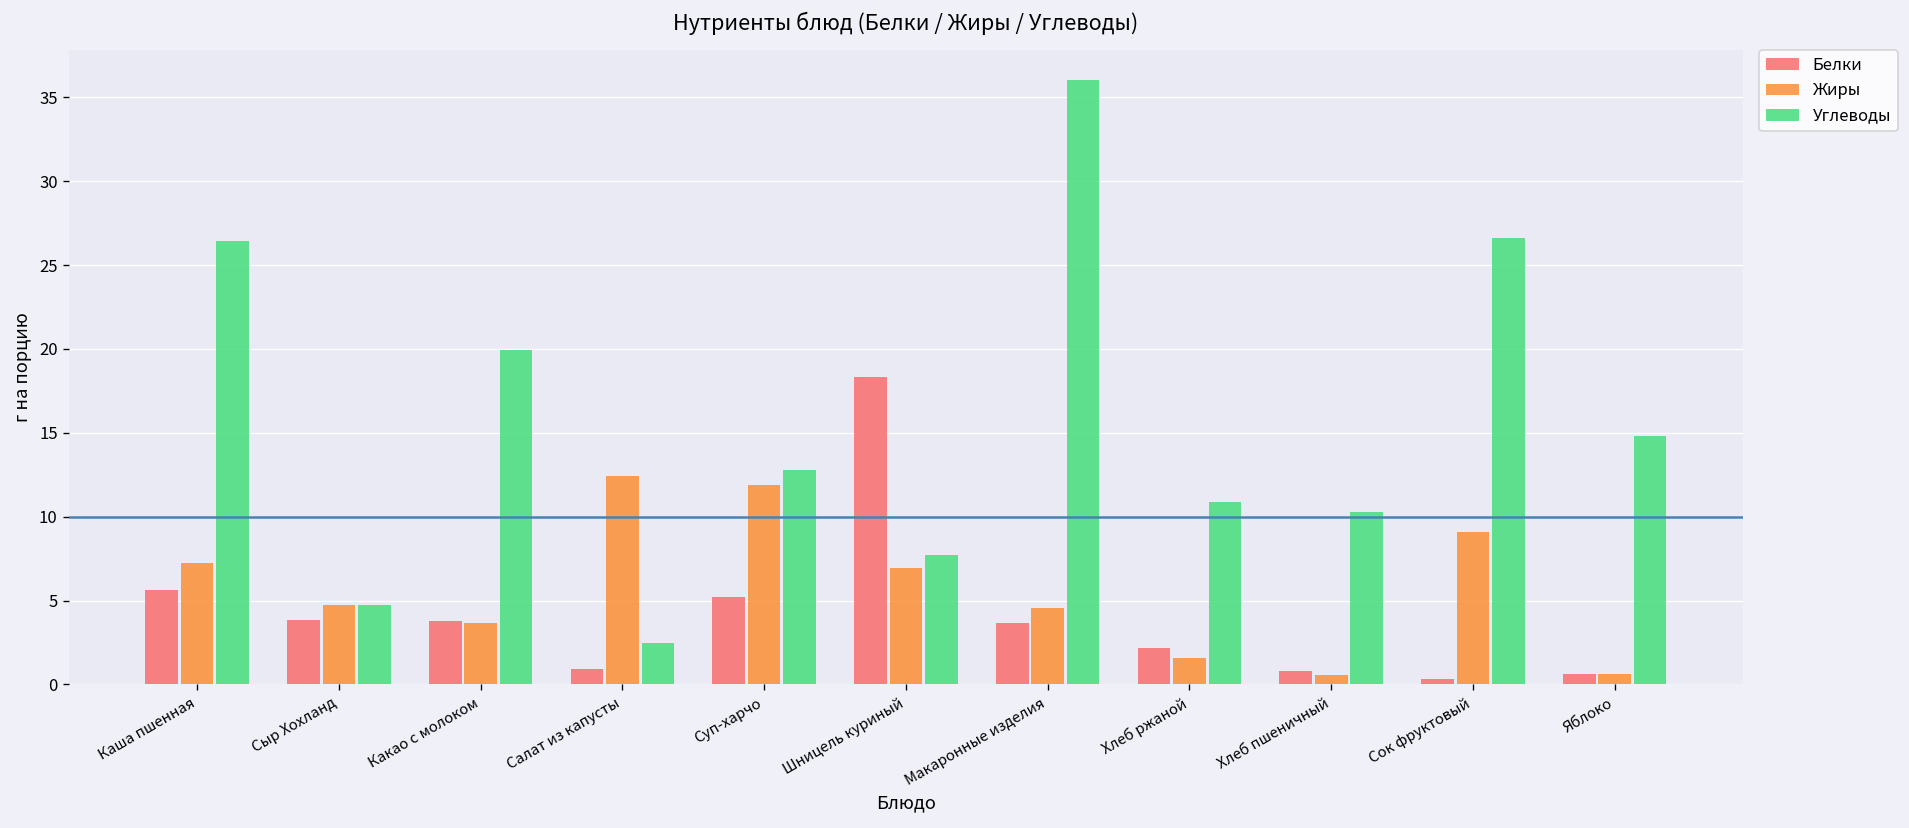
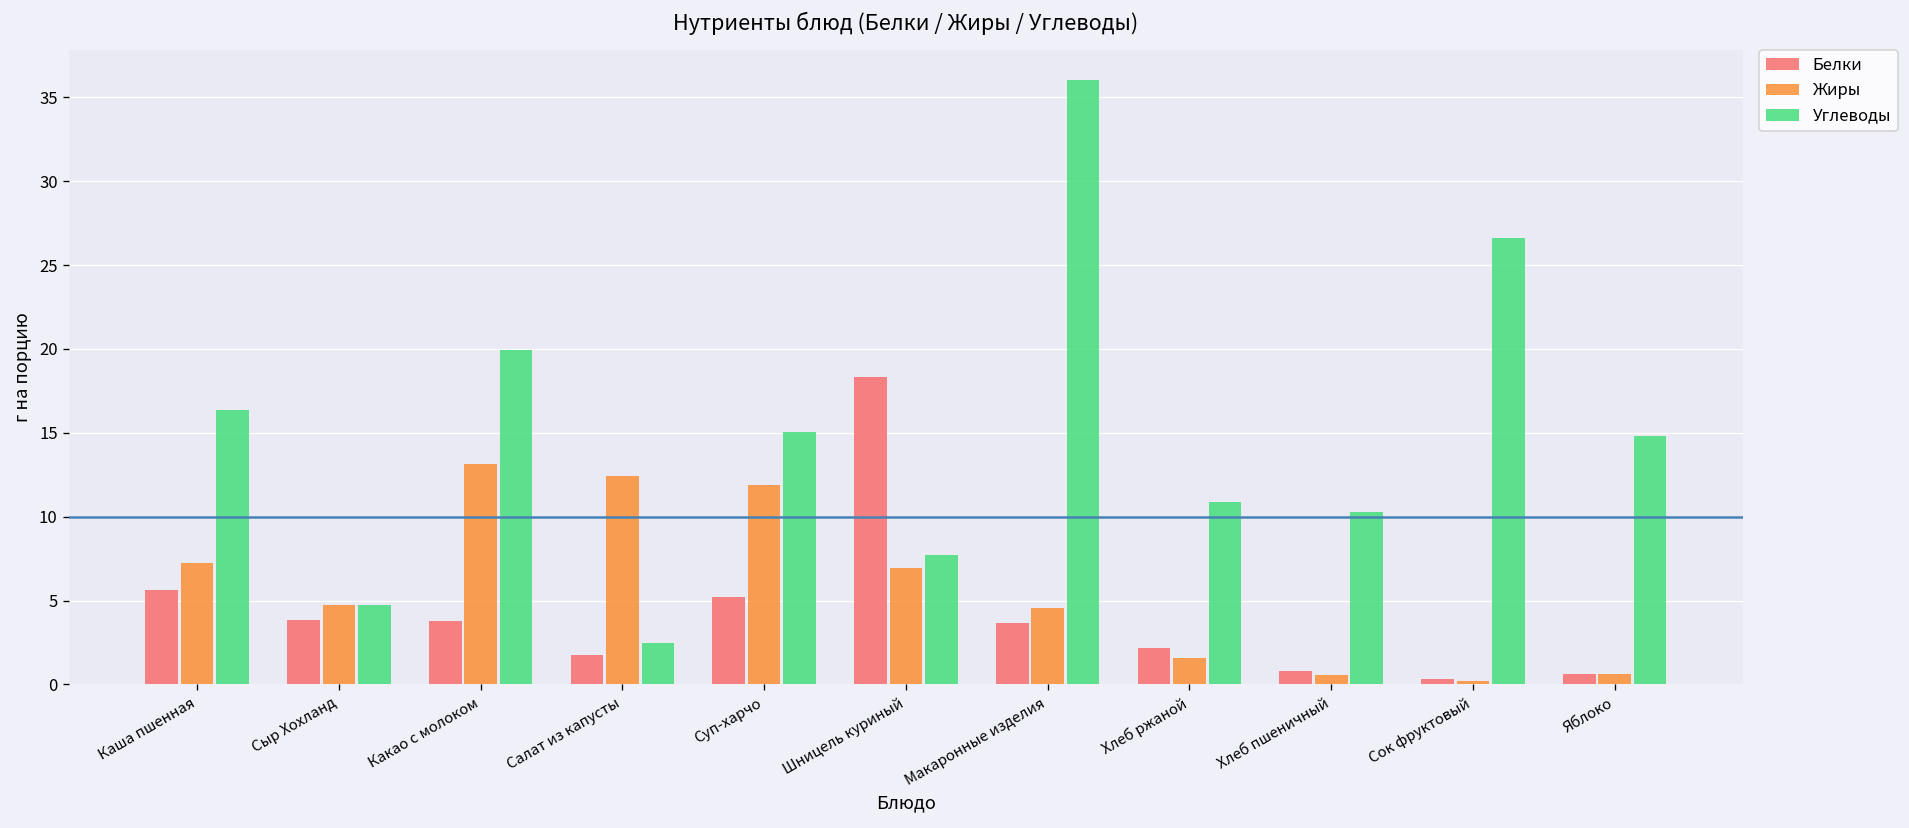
Углеводы, Каша пшенная: 26.4 -> 16.3
Жиры, Какао с молоком: 3.7 -> 13.2
Белки, Салат из капусты: 0.9 -> 1.7
Углеводы, Суп-харчо: 12.8 -> 15.0
Жиры, Сок фруктовый: 9.1 -> 0.2
